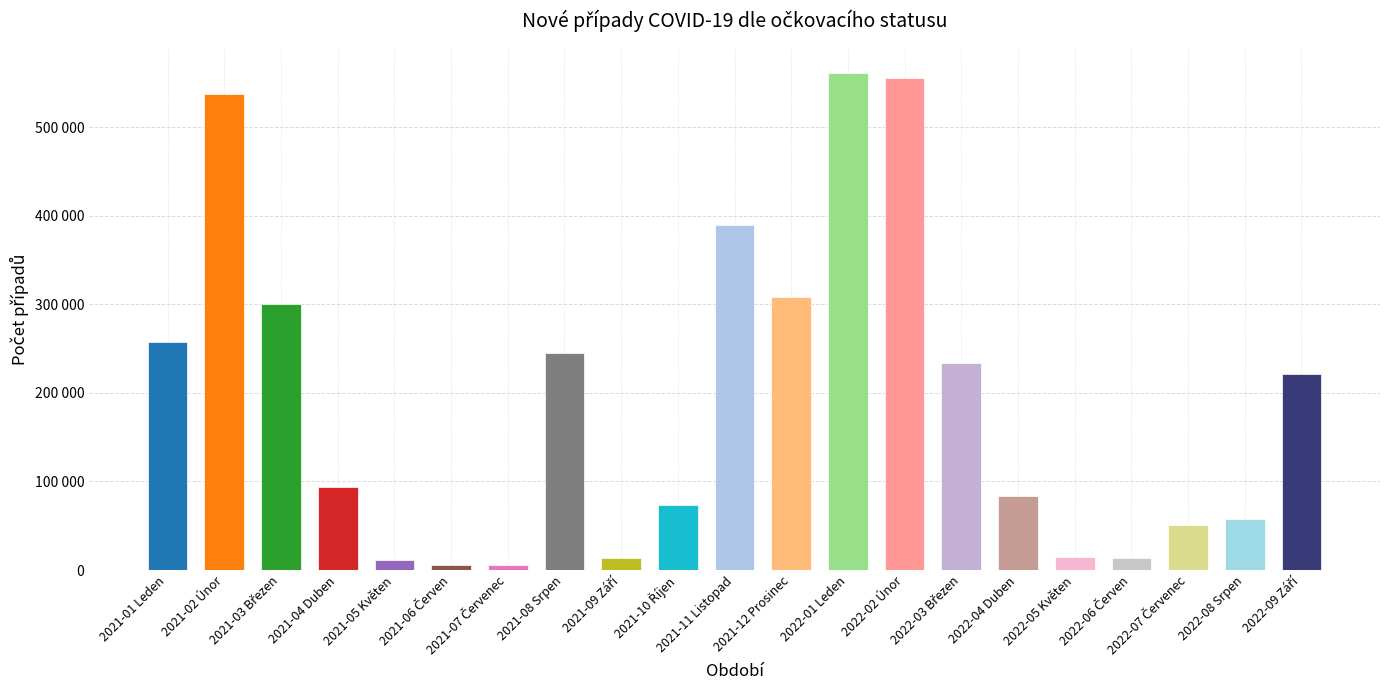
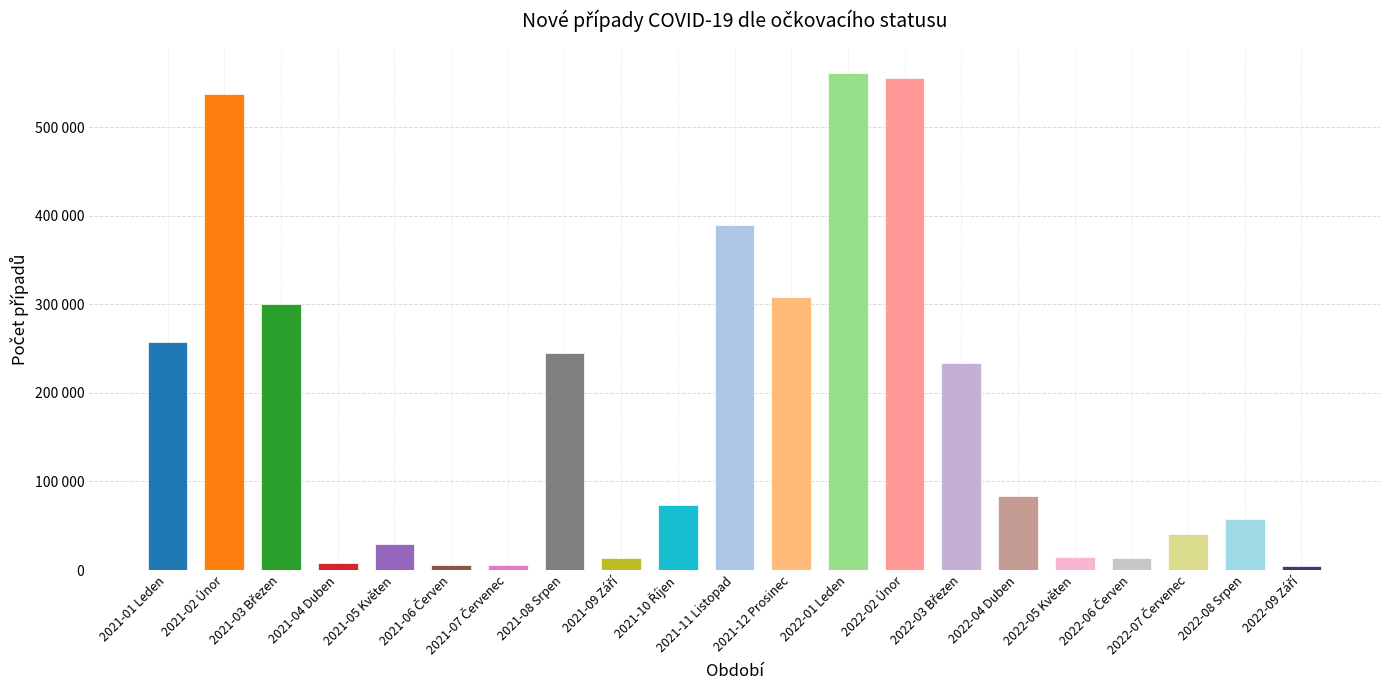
2021-04 Duben: 90000 -> 10000
2021-05 Květen: 10000 -> 30000
2022-07 Červenec: 50000 -> 40000
2022-09 Září: 220000 -> 0
